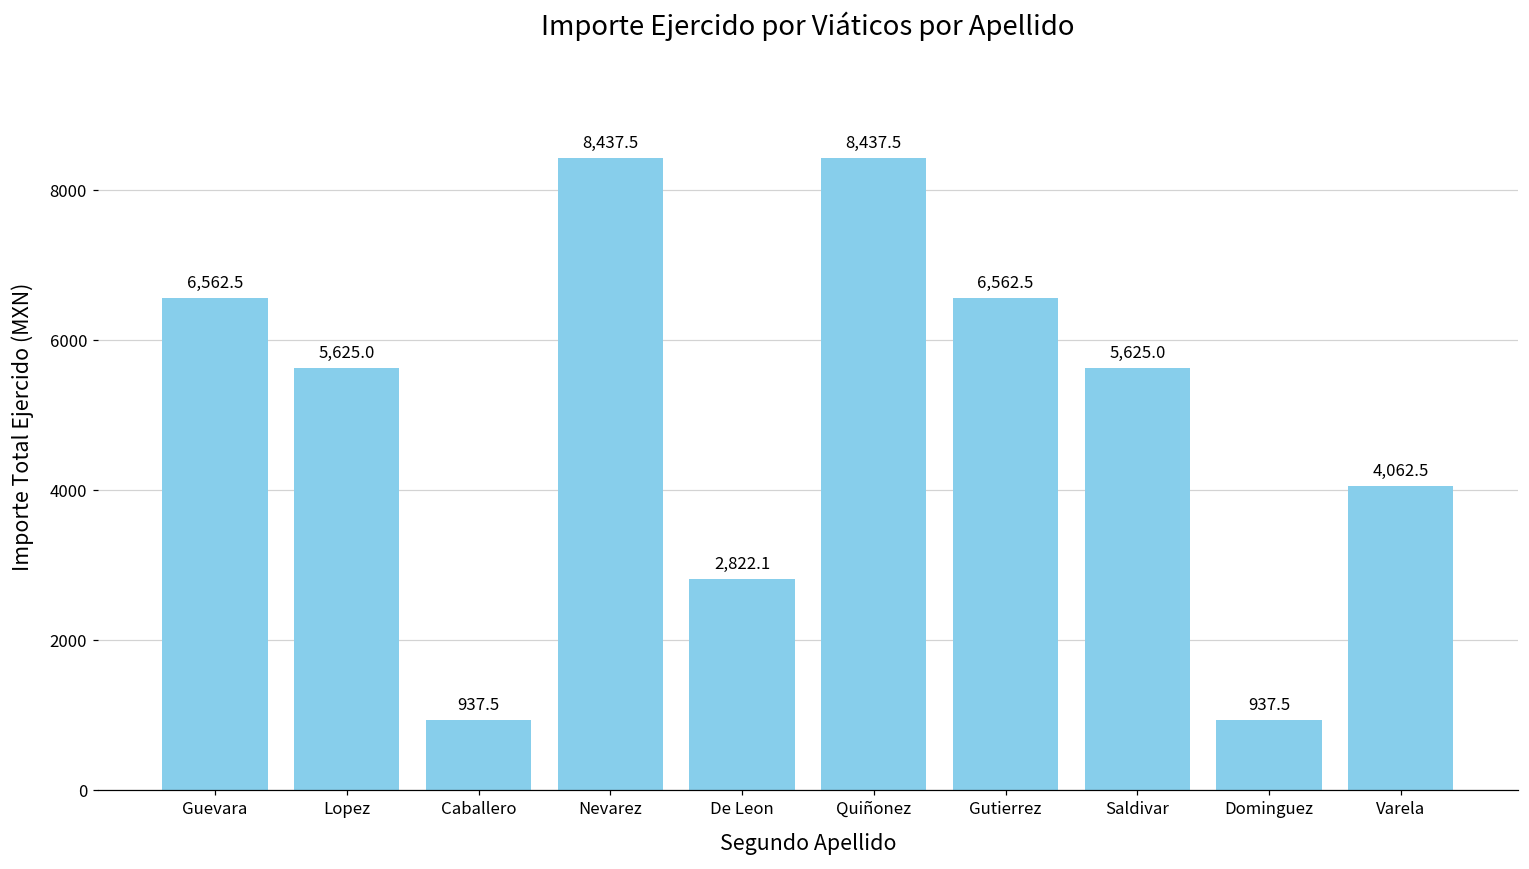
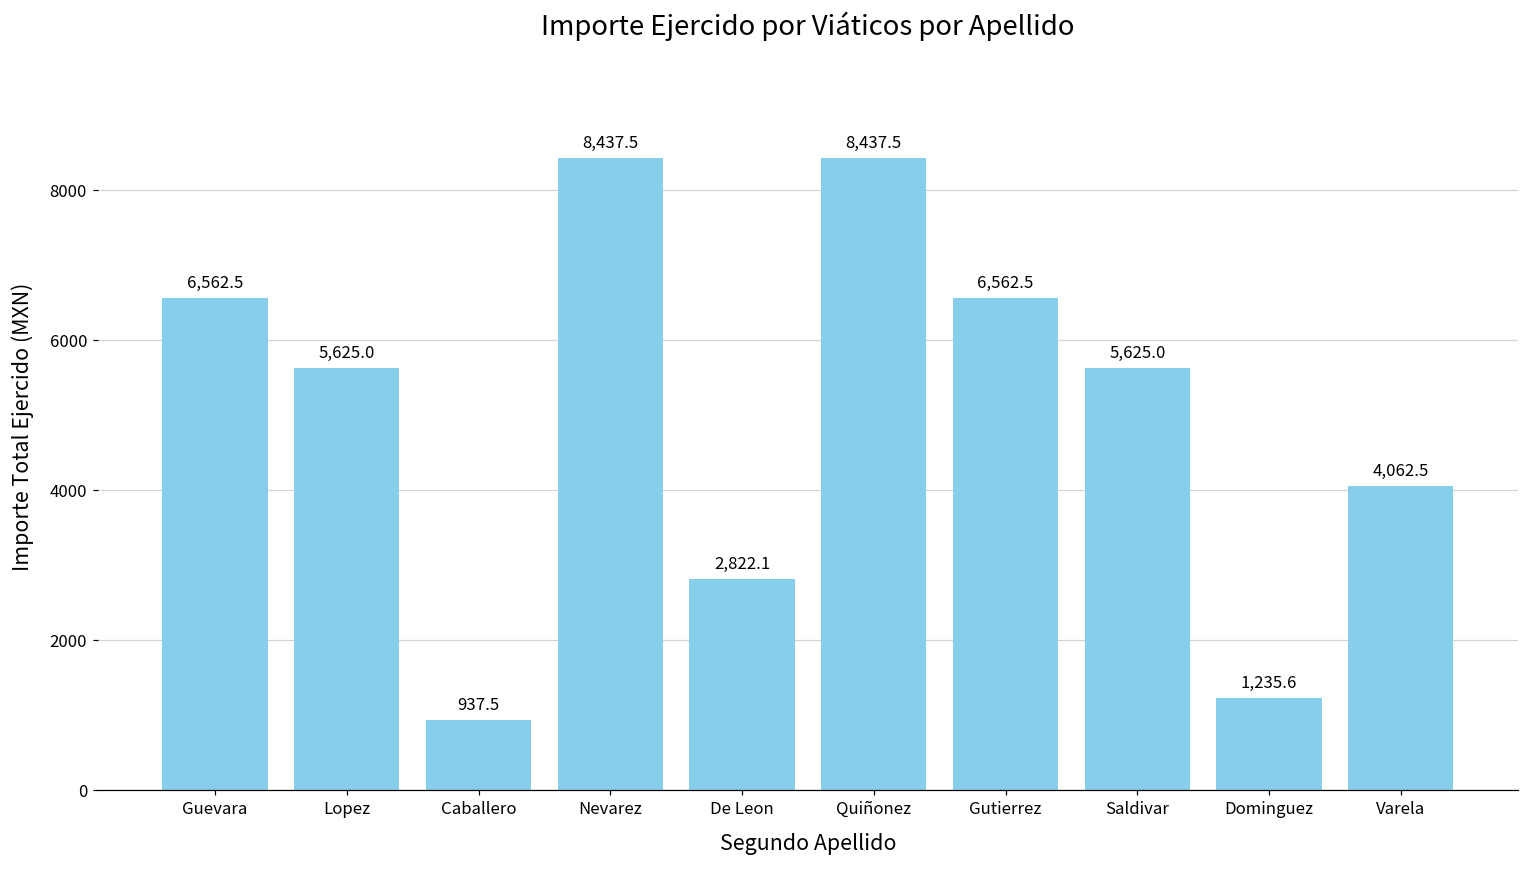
Dominguez: 937.5 -> 1,235.6
